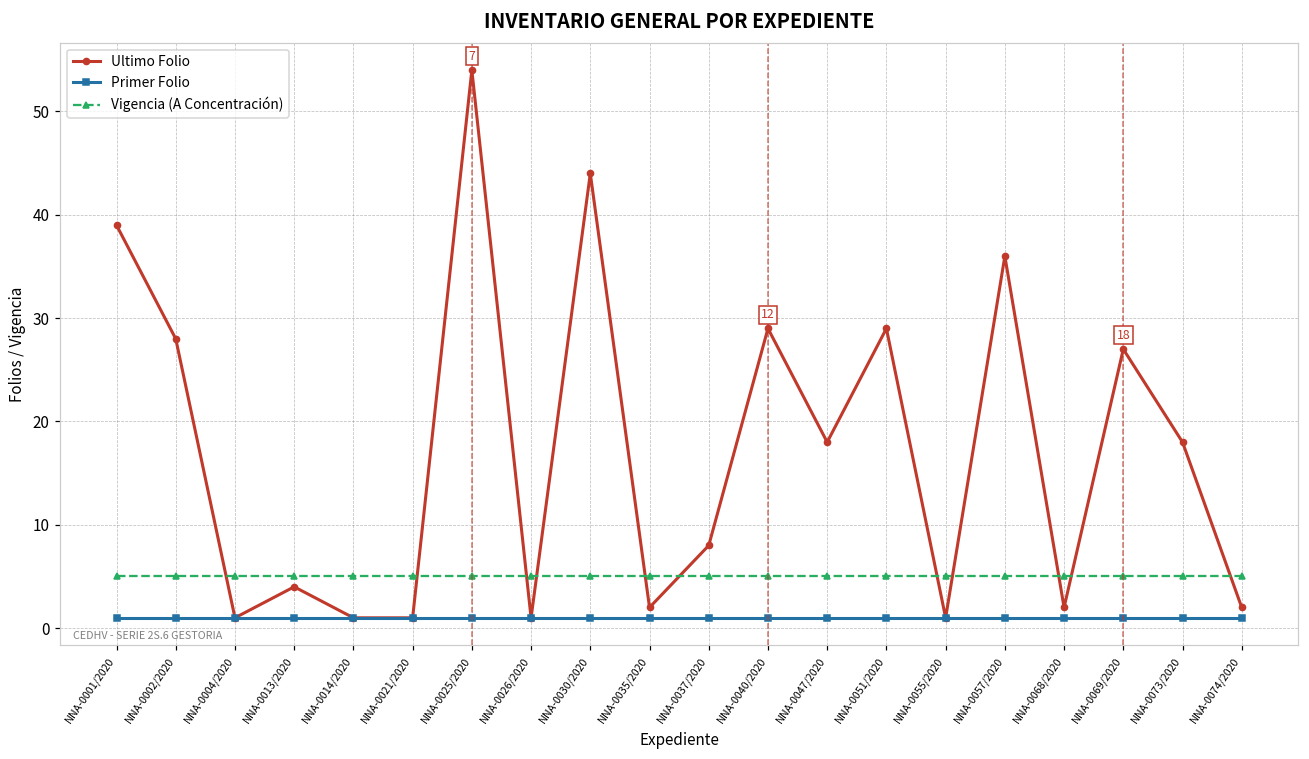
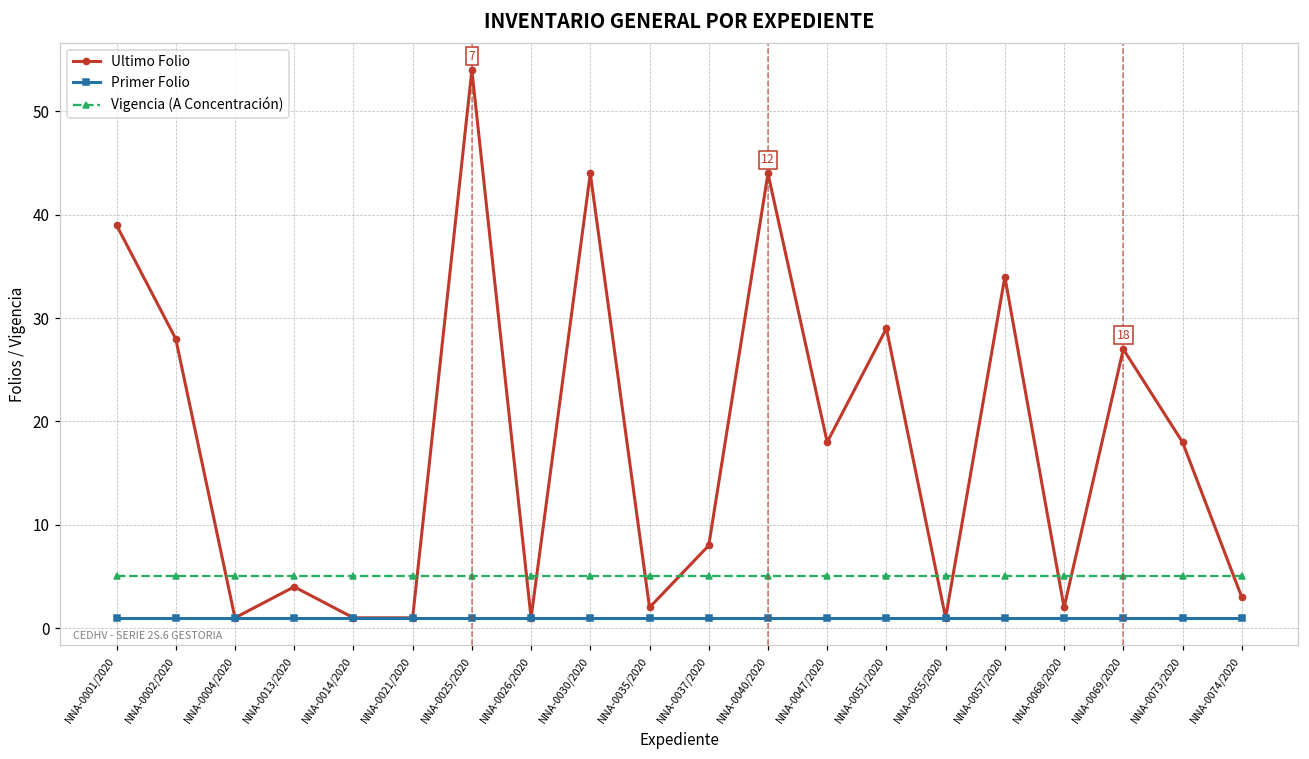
Ultimo Folio, NNA-0040/2020: 29 -> 44
Ultimo Folio, NNA-0057/2020: 36 -> 34
Ultimo Folio, NNA-0074/2020: 2 -> 3
